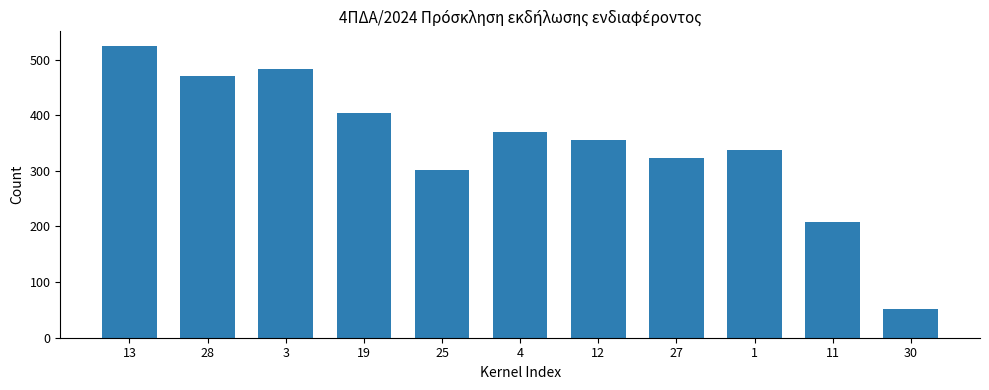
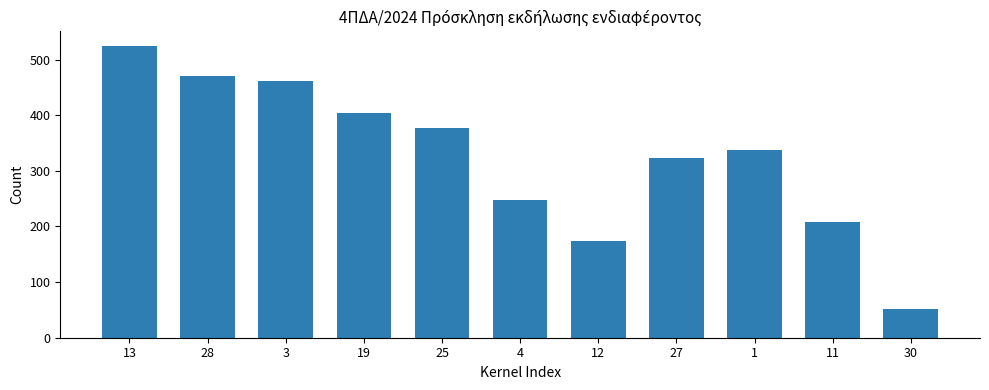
3: 480 -> 460
25: 300 -> 380
4: 370 -> 250
12: 360 -> 170
